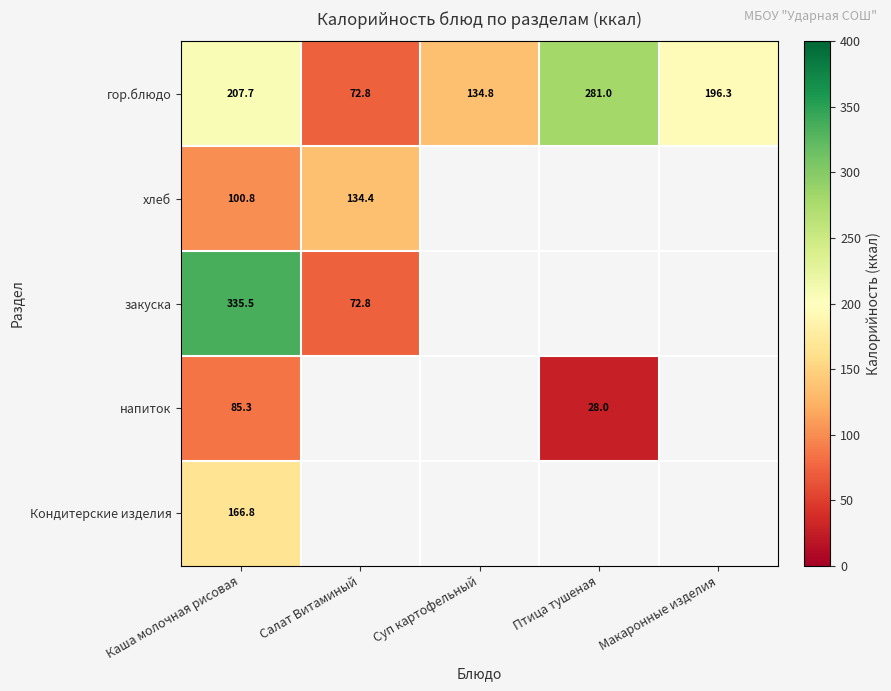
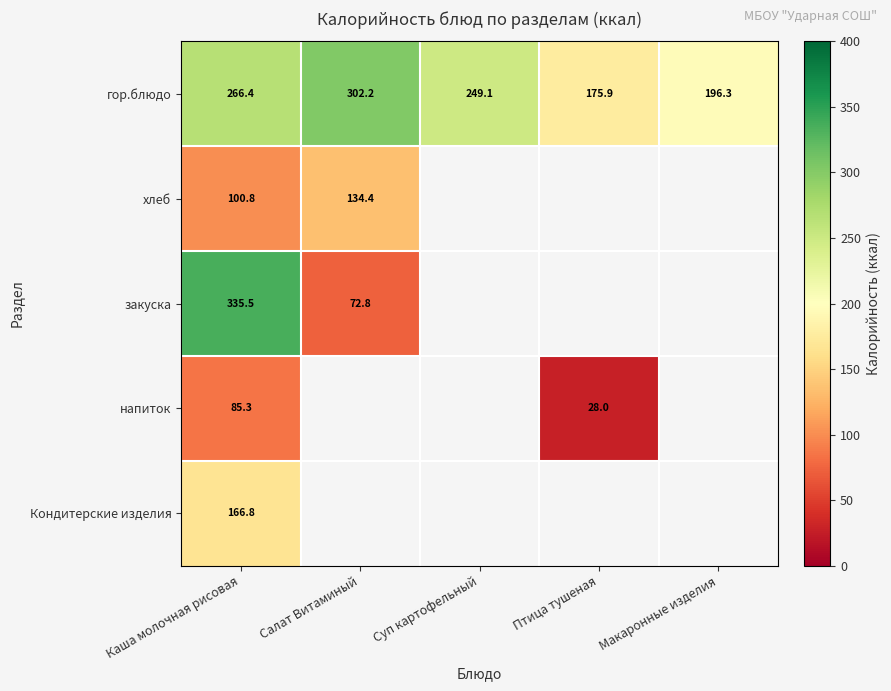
гор.блюдо, Каша молочная рисовая: 207.7 -> 266.4
гор.блюдо, Салат Витаминый: 72.8 -> 302.2
гор.блюдо, Суп картофельный: 134.8 -> 249.1
гор.блюдо, Птица тушеная: 281.0 -> 175.9
